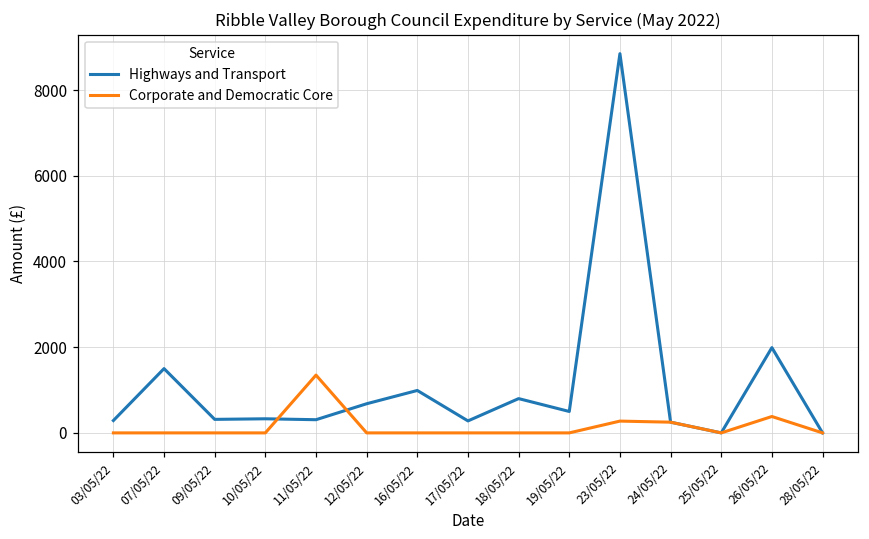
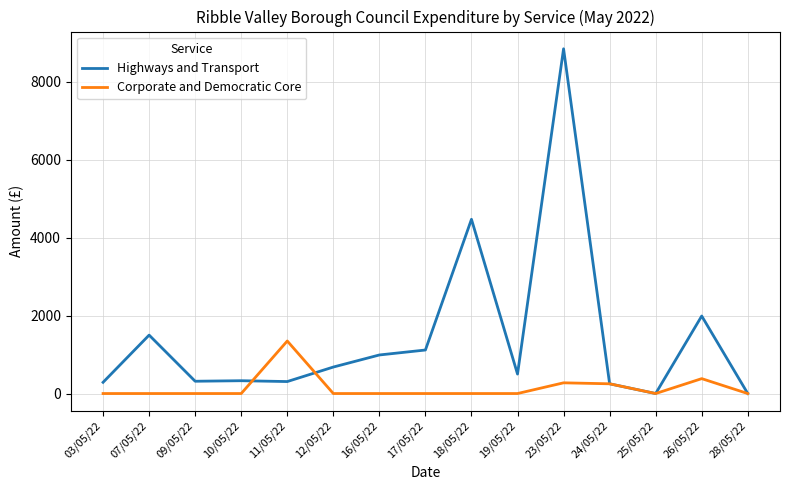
Highways and Transport, 17/05/22: 300 -> 1100
Highways and Transport, 18/05/22: 800 -> 4500
